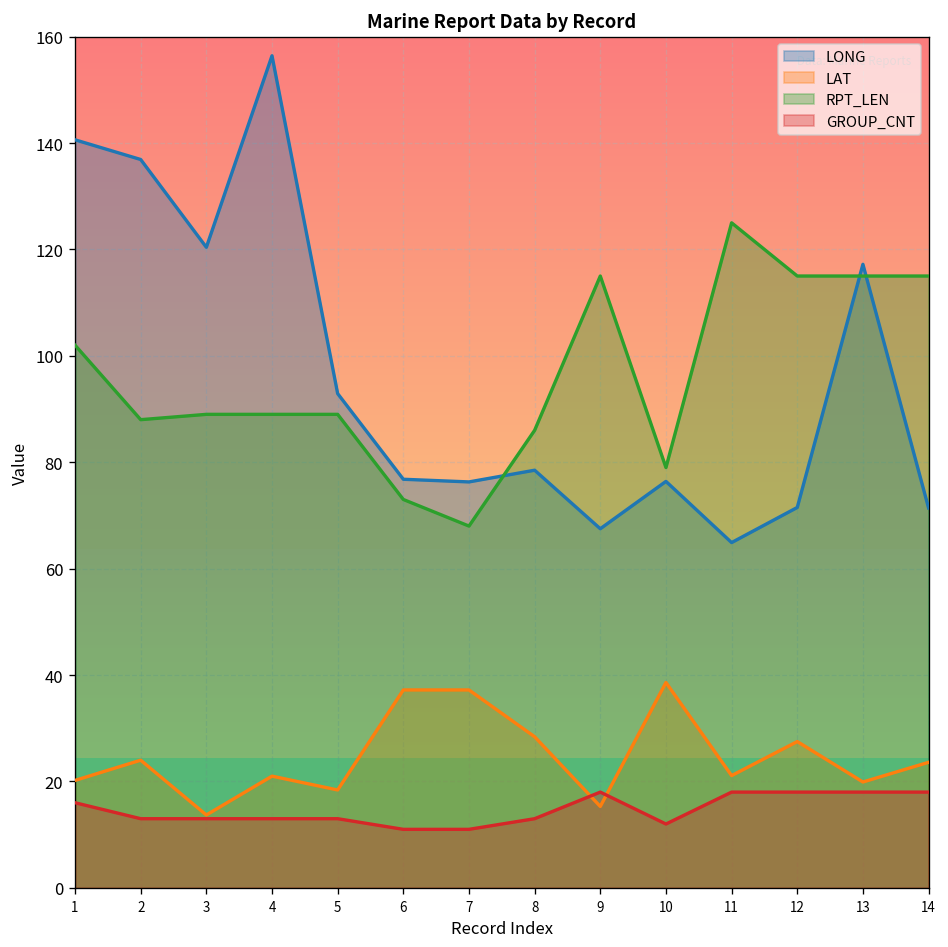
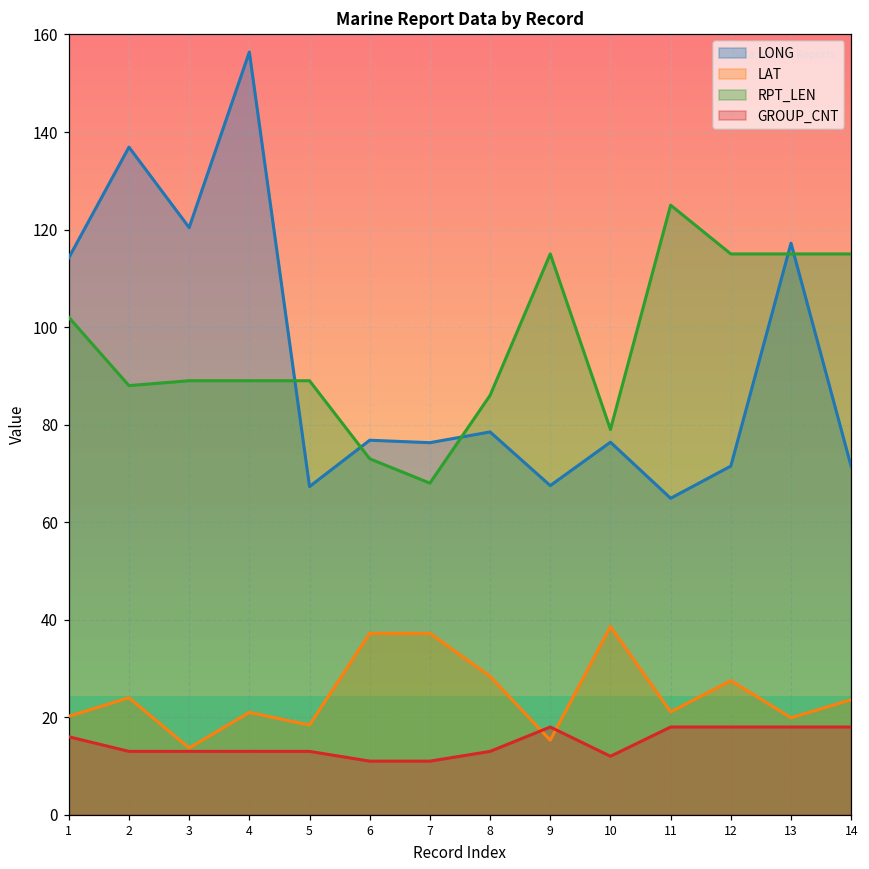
LONG, 1: 141 -> 114
LONG, 5: 93 -> 67
